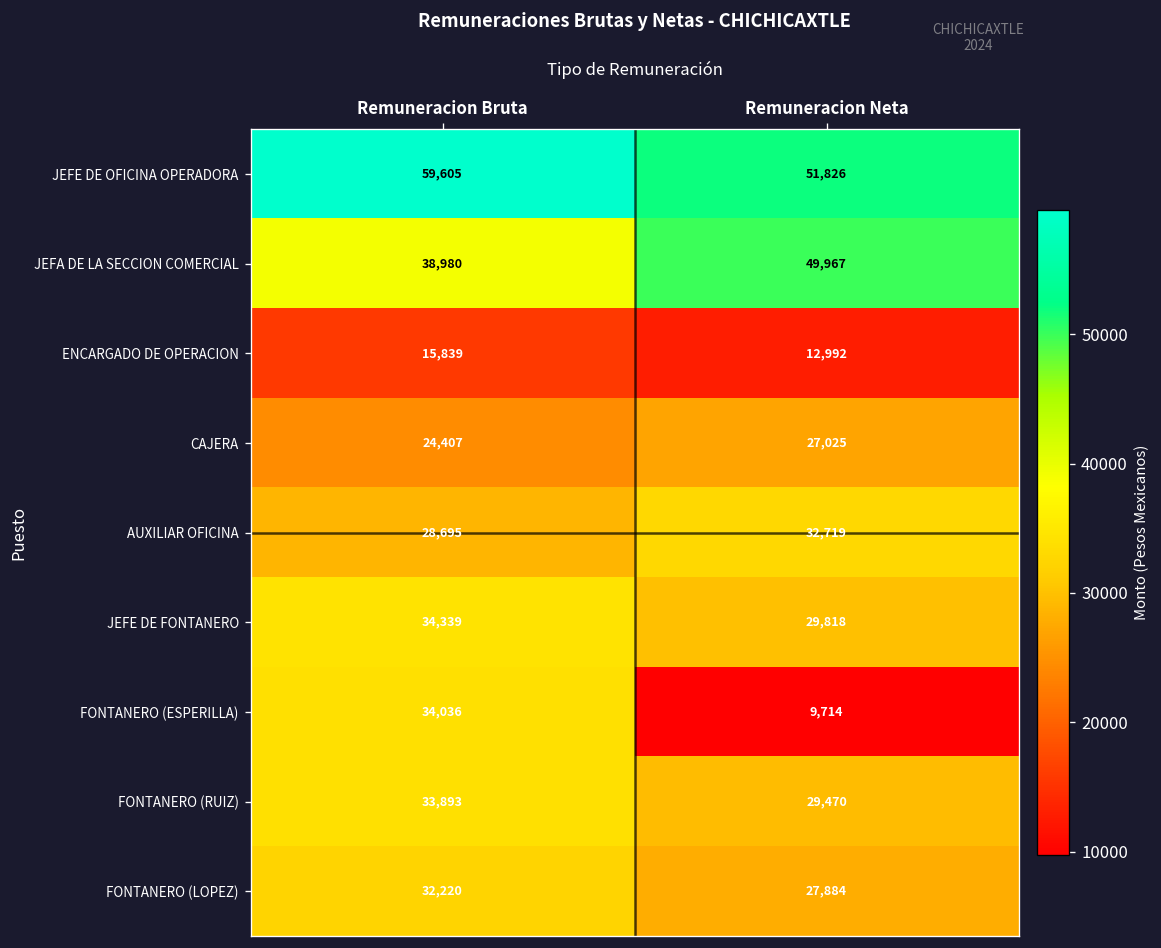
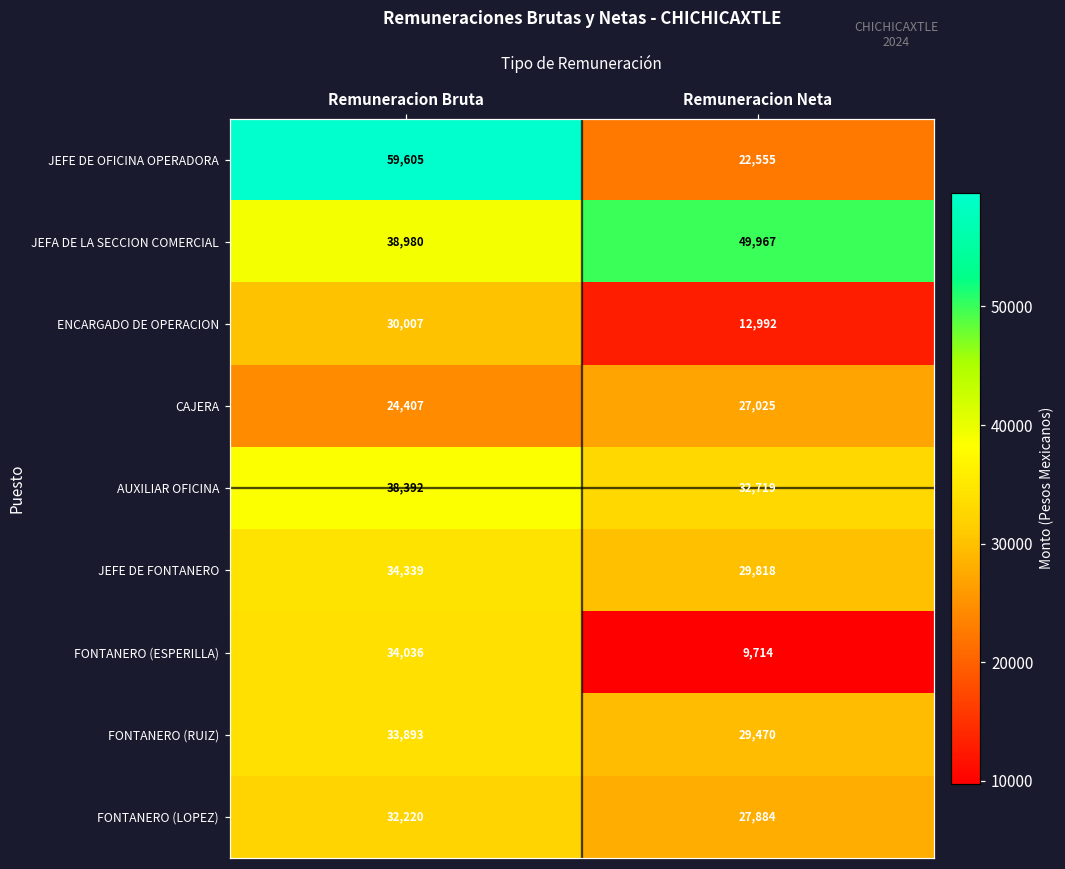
JEFE DE OFICINA OPERADORA, Remuneracion Neta: 51,826 -> 22,555
ENCARGADO DE OPERACION, Remuneracion Bruta: 15,839 -> 30,007
AUXILIAR OFICINA, Remuneracion Bruta: 28,695 -> 38,392
